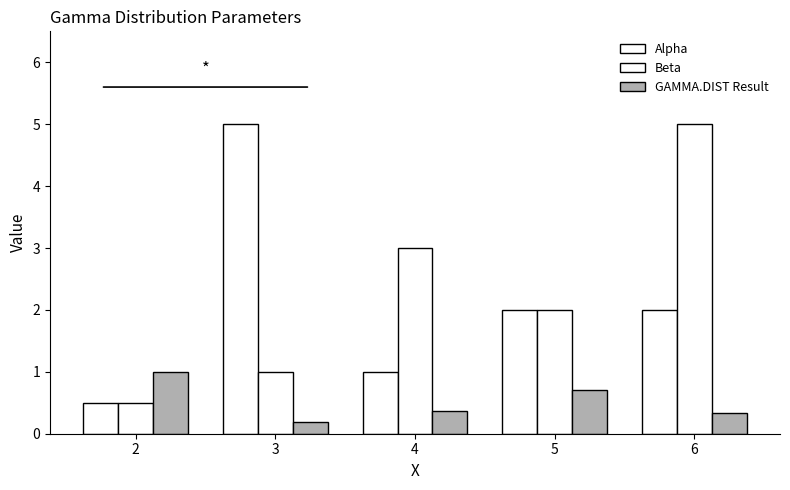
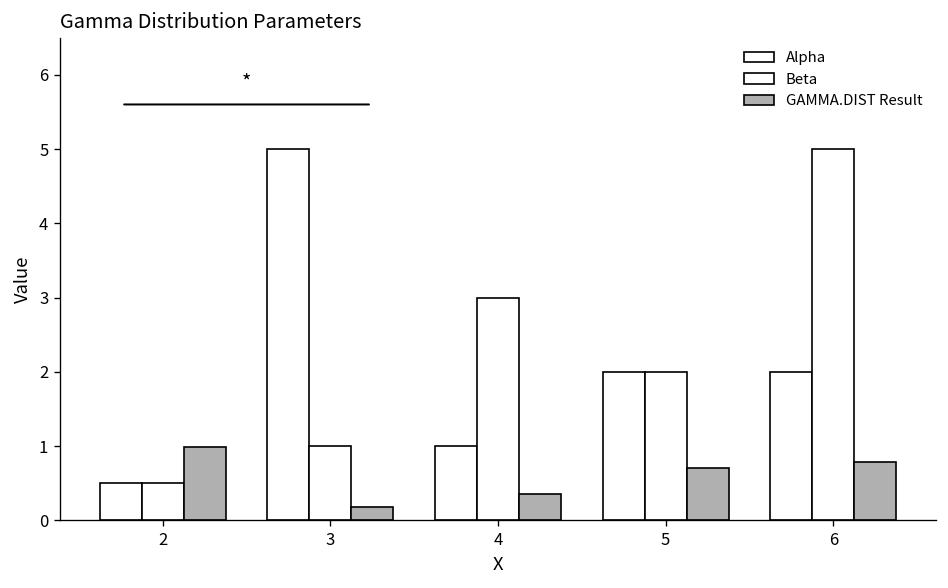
GAMMA.DIST Result, 6: 0.3 -> 0.8
